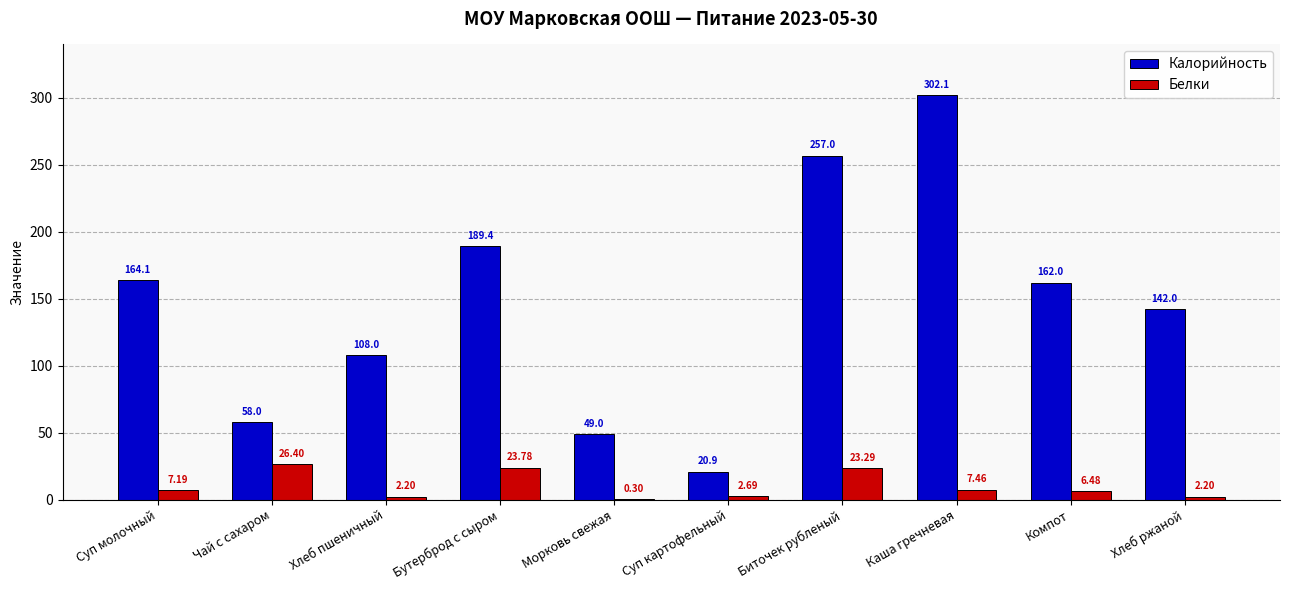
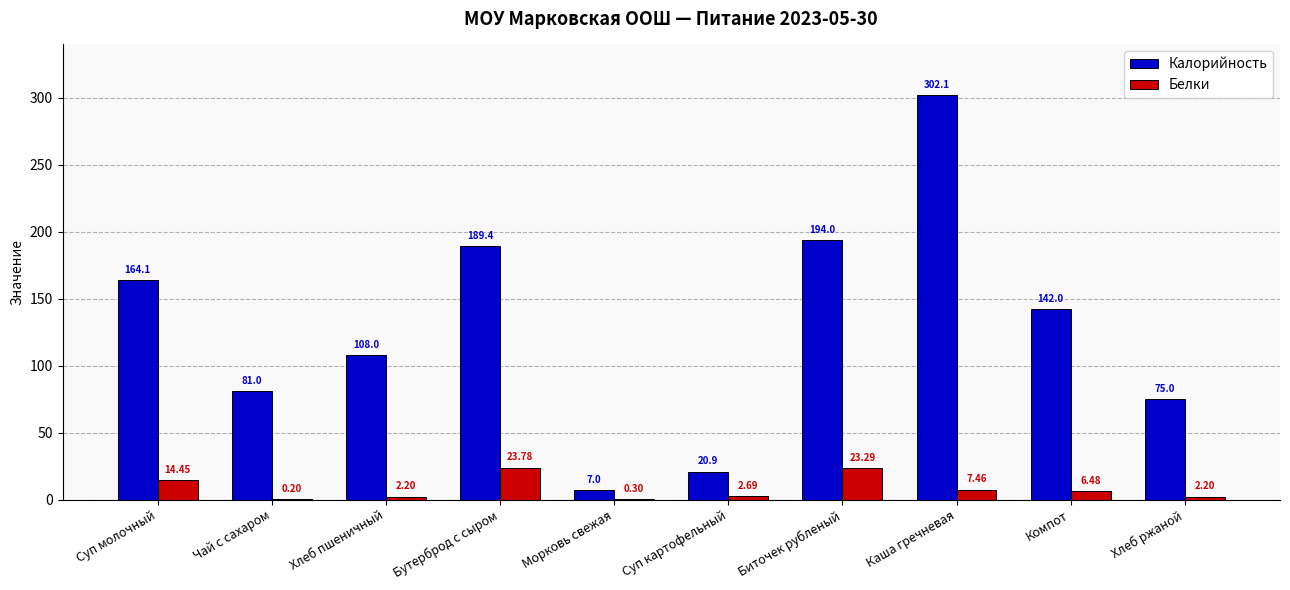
Белки, Суп молочный: 7.19 -> 14.45
Калорийность, Чай с сахаром: 58.0 -> 81.0
Белки, Чай с сахаром: 26.40 -> 0.20
Калорийность, Морковь свежая: 49.0 -> 7.0
Калорийность, Биточек рубленый: 257.0 -> 194.0
Калорийность, Компот: 162.0 -> 142.0
Калорийность, Хлеб ржаной: 142.0 -> 75.0
